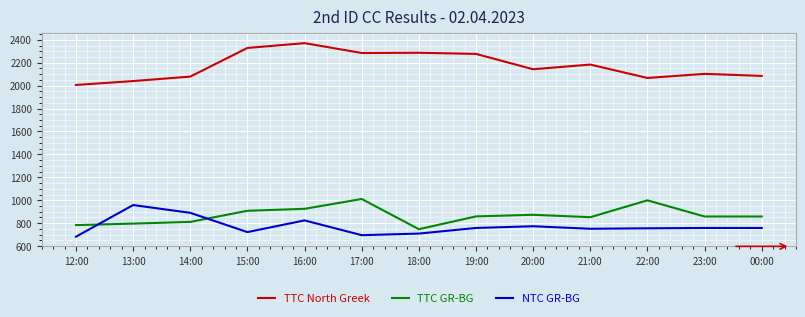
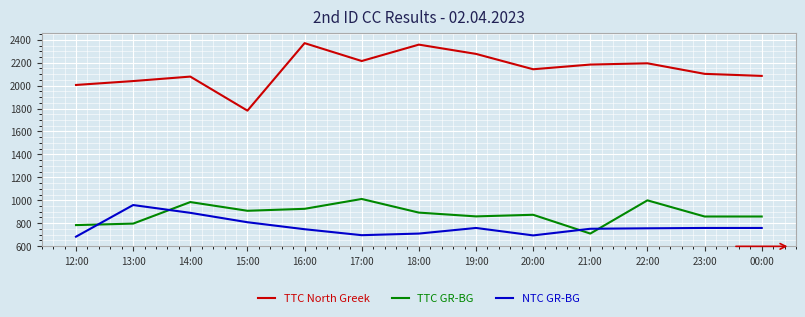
TTC GR-BG, 14:00: 810 -> 980
TTC North Greek, 15:00: 2330 -> 1780
NTC GR-BG, 15:00: 720 -> 810
NTC GR-BG, 16:00: 820 -> 750
TTC North Greek, 17:00: 2290 -> 2220
TTC North Greek, 18:00: 2290 -> 2360
TTC GR-BG, 18:00: 750 -> 890
NTC GR-BG, 20:00: 770 -> 690
TTC GR-BG, 21:00: 850 -> 710
TTC North Greek, 22:00: 2070 -> 2200
